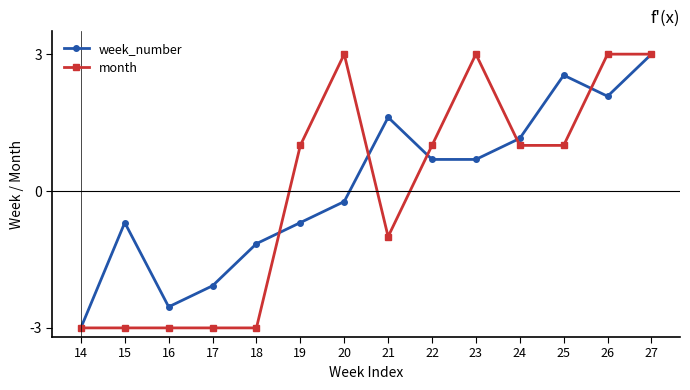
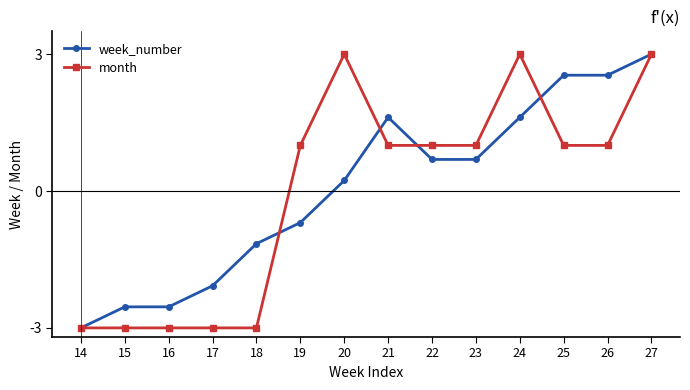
week_number, 15: -0.7 -> -2.5
week_number, 20: -0.2 -> 0.2
month, 21: -1.0 -> 1.0
month, 23: 3.0 -> 1.0
week_number, 24: 1.2 -> 1.6
month, 24: 1.0 -> 3.0
week_number, 26: 2.1 -> 2.5
month, 26: 3.0 -> 1.0
